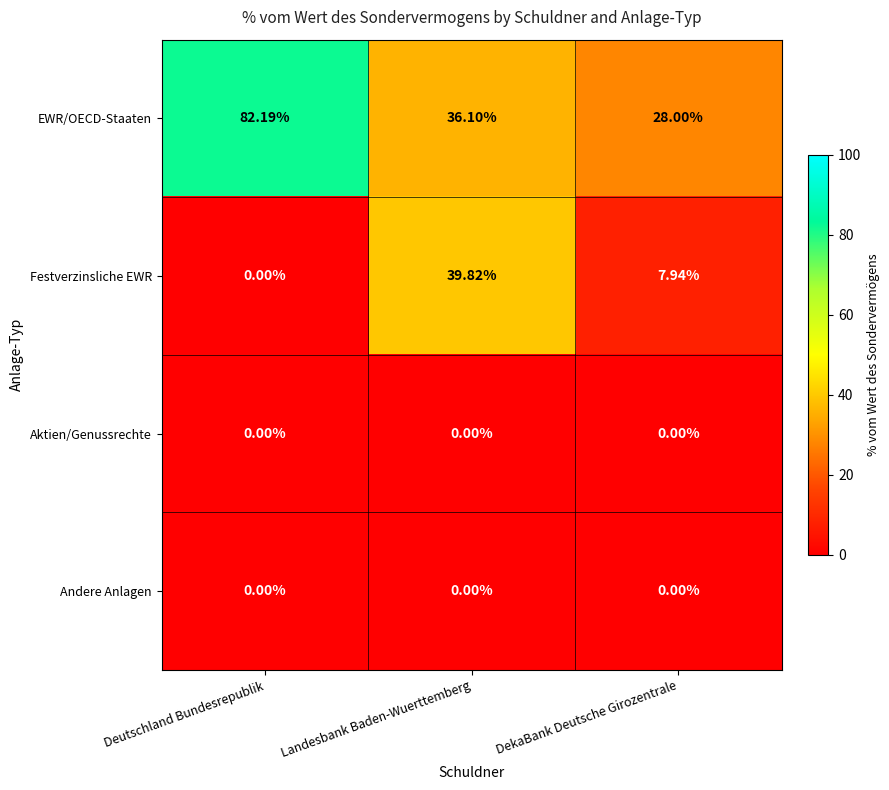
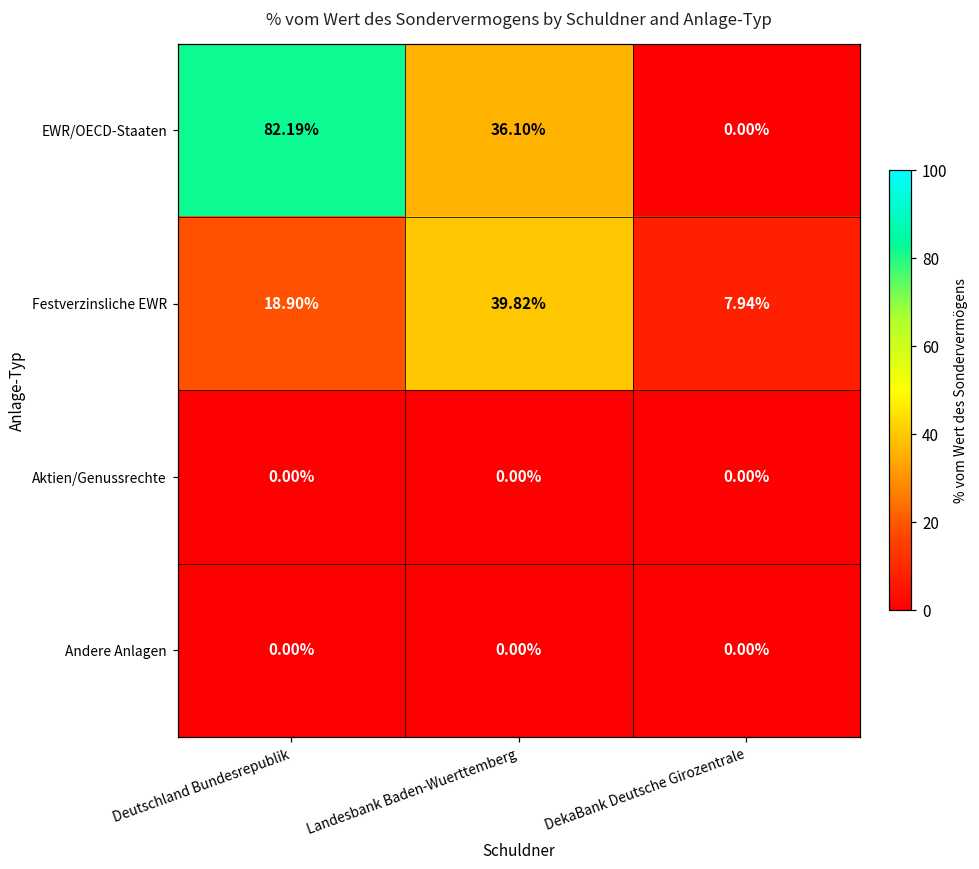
EWR/OECD-Staaten, DekaBank Deutsche Girozentrale: 28.00% -> 0.00%
Festverzinsliche EWR, Deutschland Bundesrepublik: 0.00% -> 18.90%
